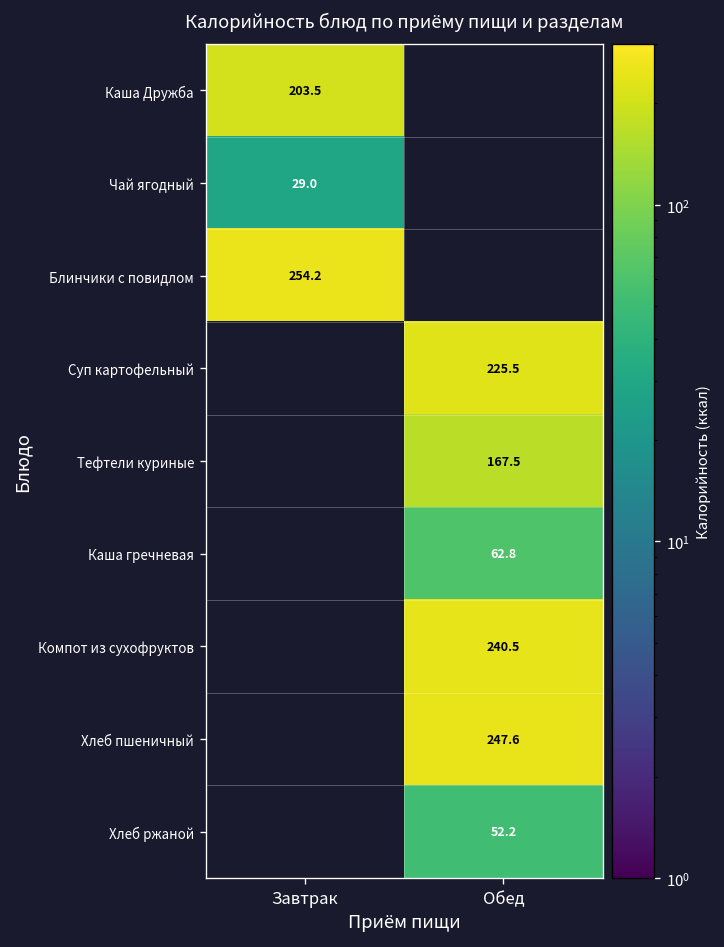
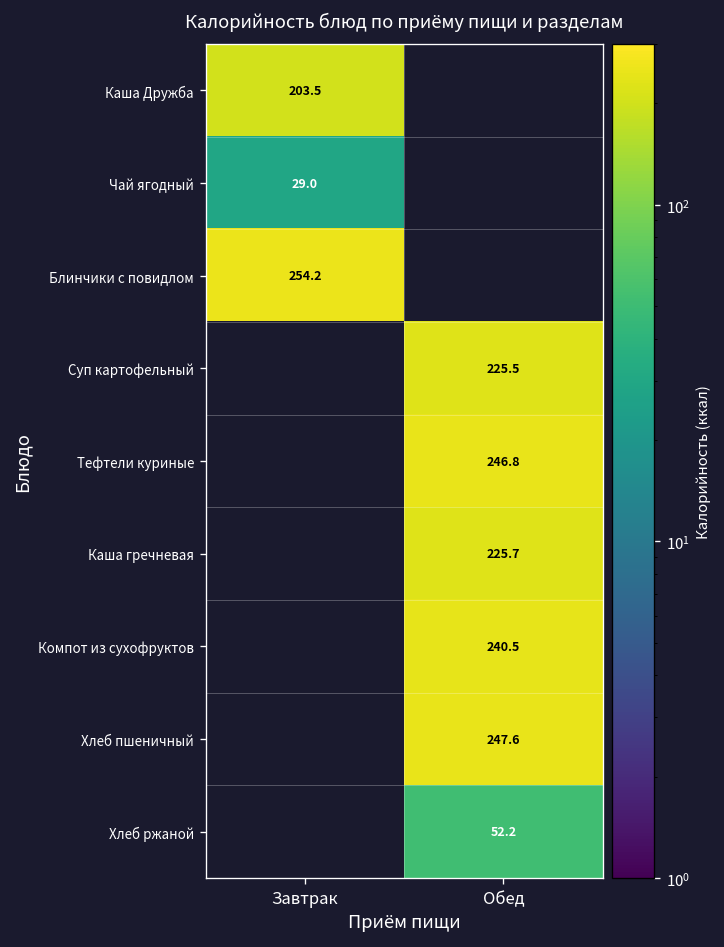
Тефтели куриные, Обед: 167.5 -> 246.8
Каша гречневая, Обед: 62.8 -> 225.7
